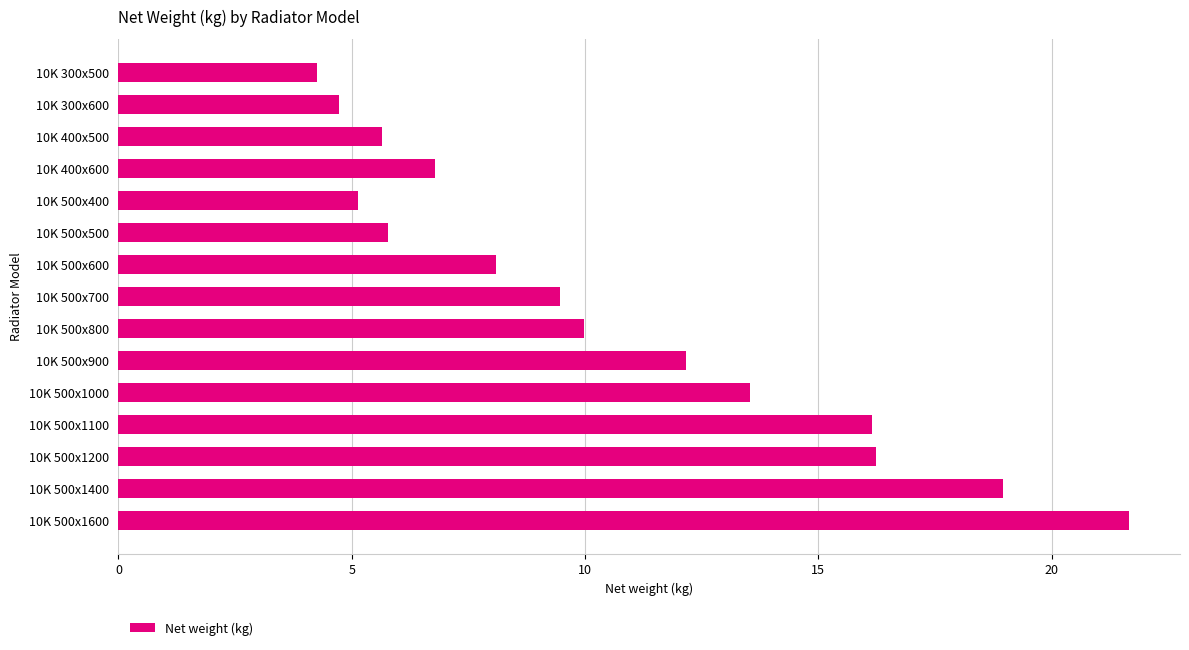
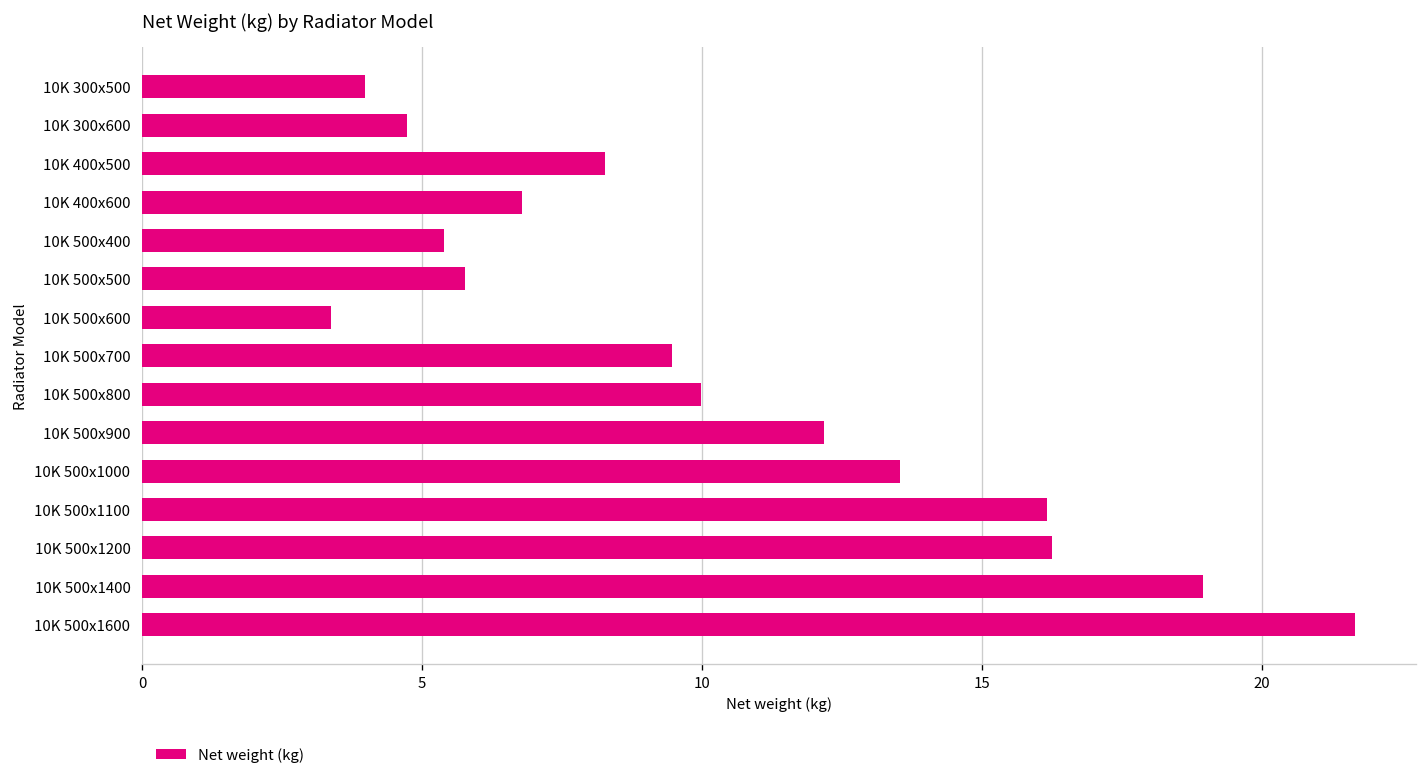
10K 300x500: 4.3 -> 4.0
10K 400x500: 5.6 -> 8.3
10K 500x400: 5.1 -> 5.4
10K 500x600: 8.1 -> 3.4
